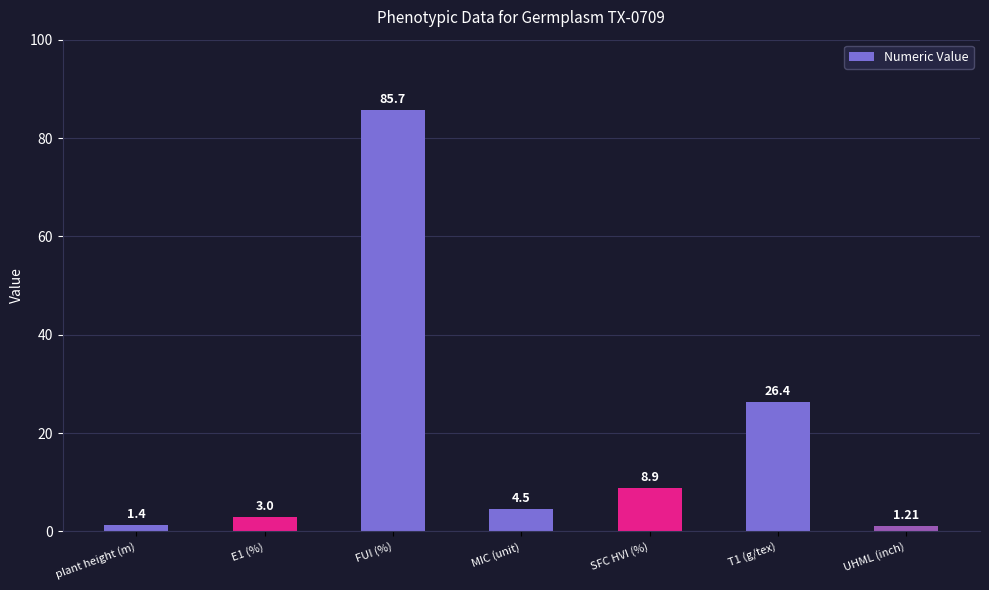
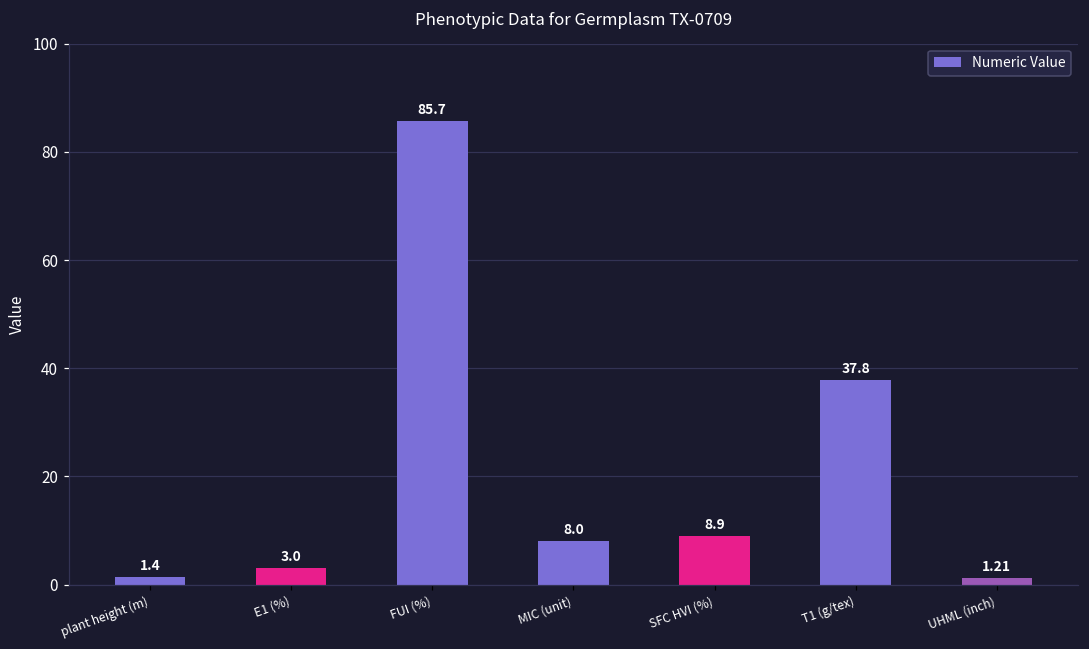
MIC (unit): 4.5 -> 8.0
T1 (g/tex): 26.4 -> 37.8
